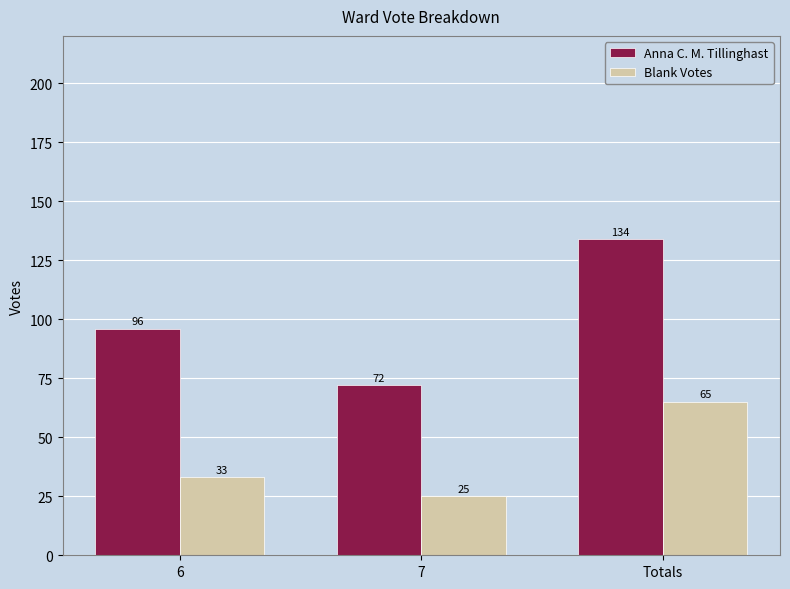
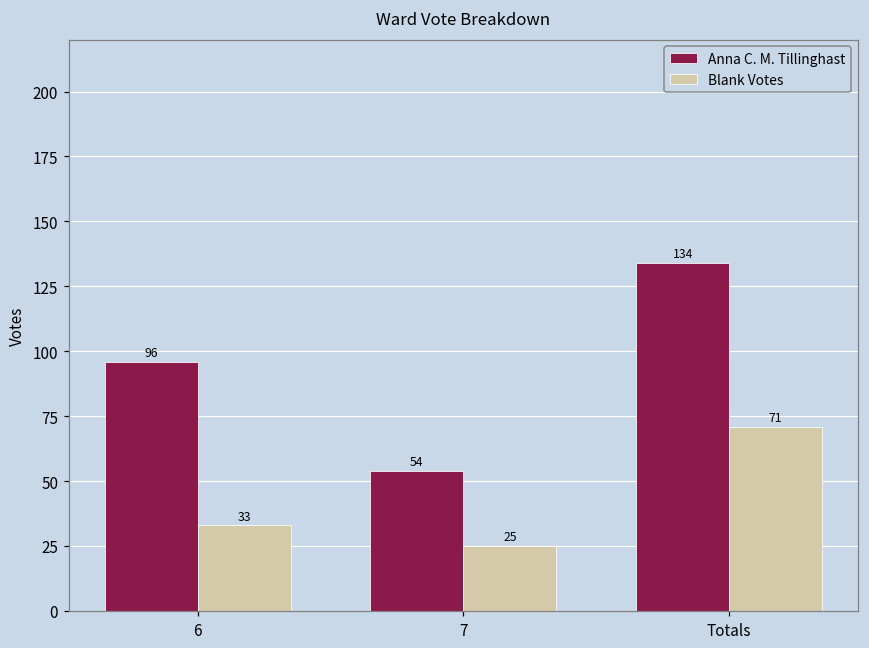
Anna C. M. Tillinghast, 7: 72 -> 54
Blank Votes, Totals: 65 -> 71
